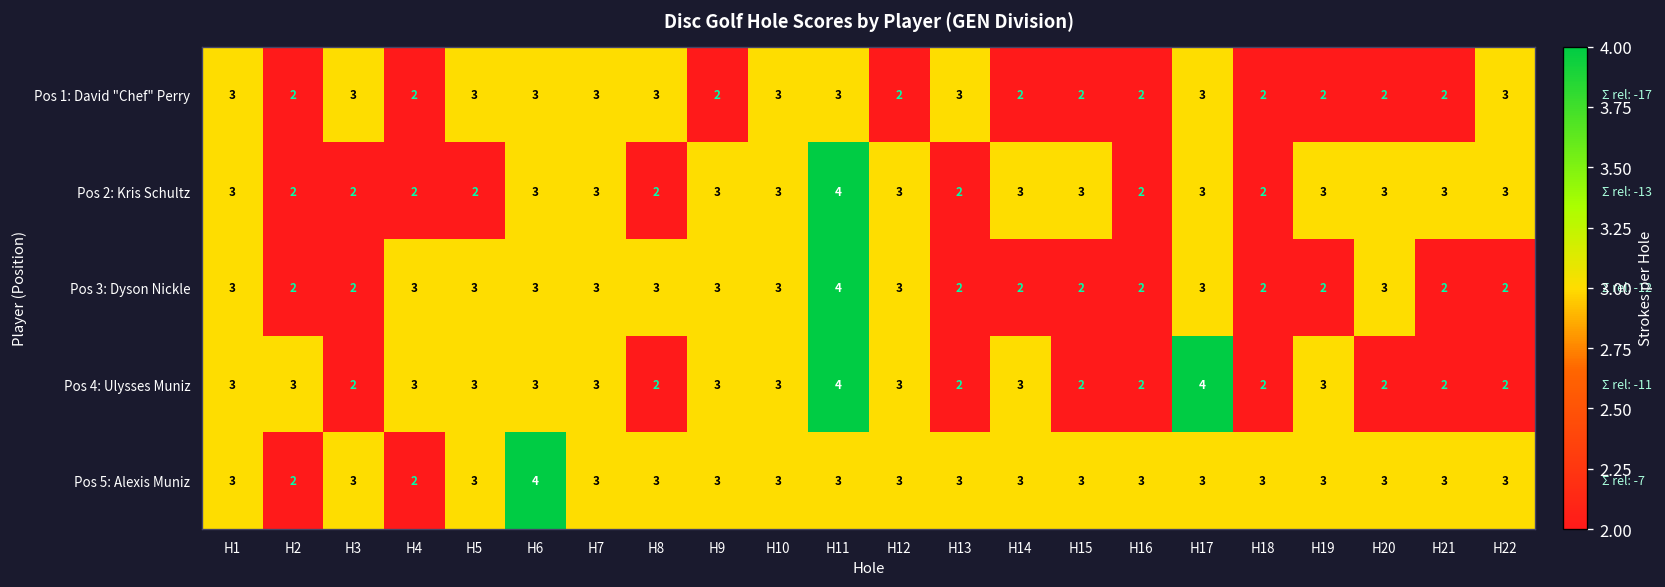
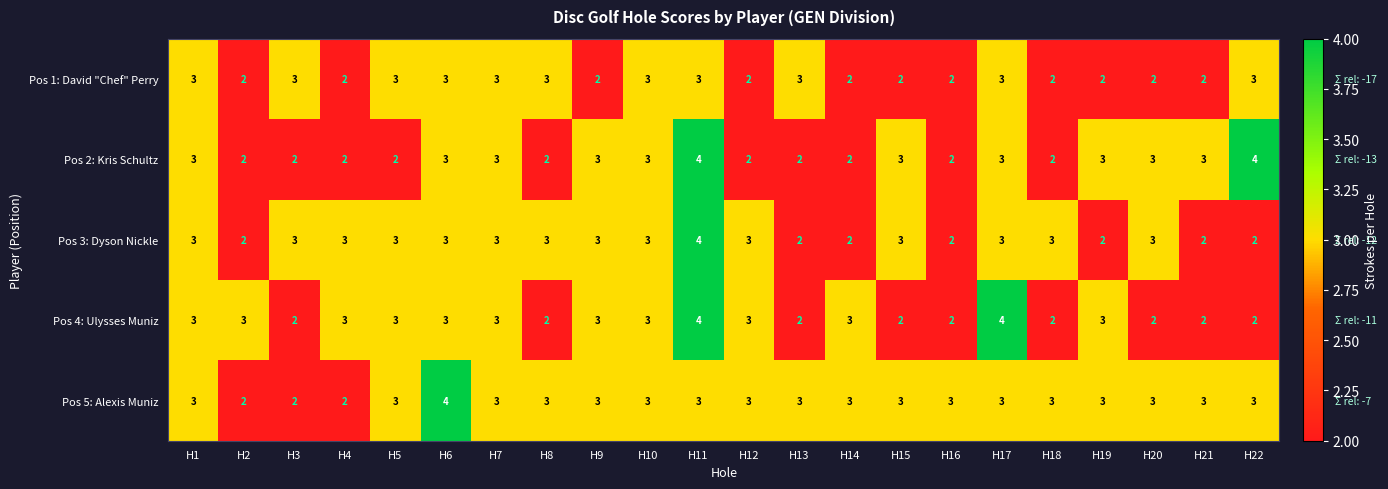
Pos 2: Kris Schultz, H12: 3 -> 2
Pos 2: Kris Schultz, H14: 3 -> 2
Pos 2: Kris Schultz, H22: 3 -> 4
Pos 3: Dyson Nickle, H3: 2 -> 3
Pos 3: Dyson Nickle, H15: 2 -> 3
Pos 3: Dyson Nickle, H18: 2 -> 3
Pos 5: Alexis Muniz, H3: 3 -> 2
